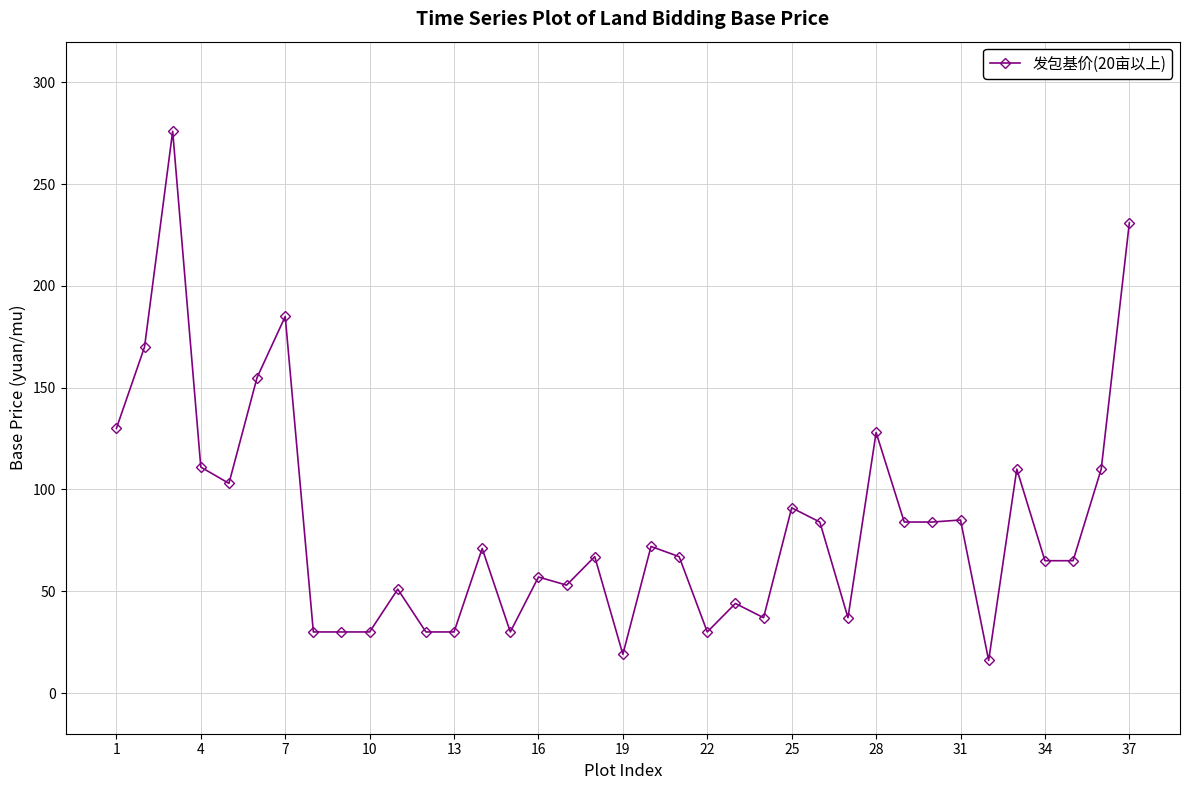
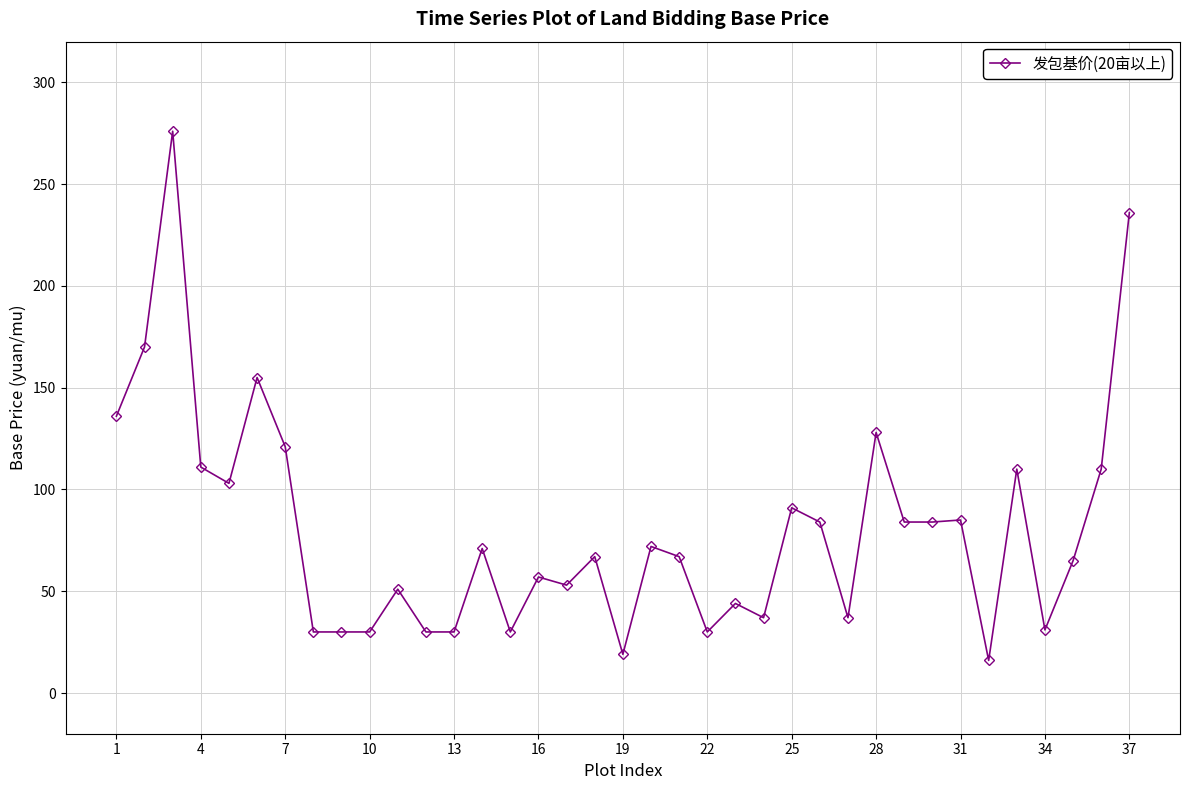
1: 130 -> 136
7: 185 -> 121
34: 65 -> 31
37: 231 -> 236
